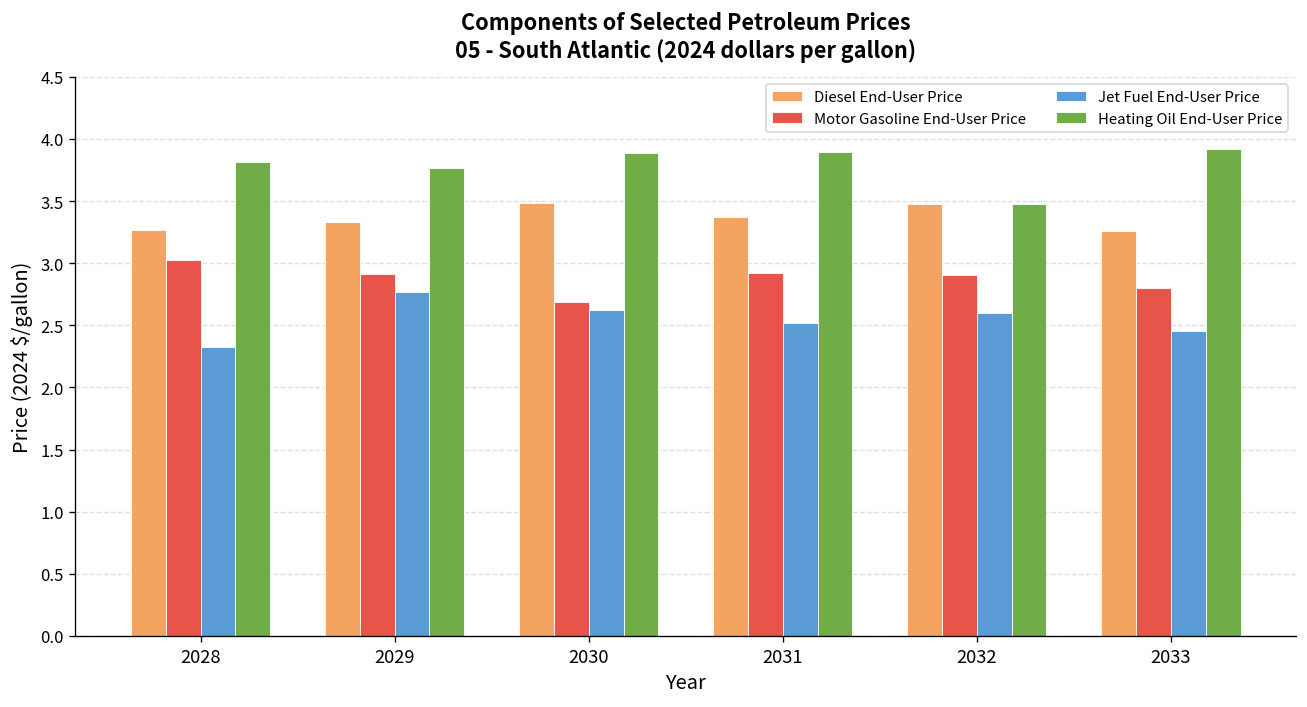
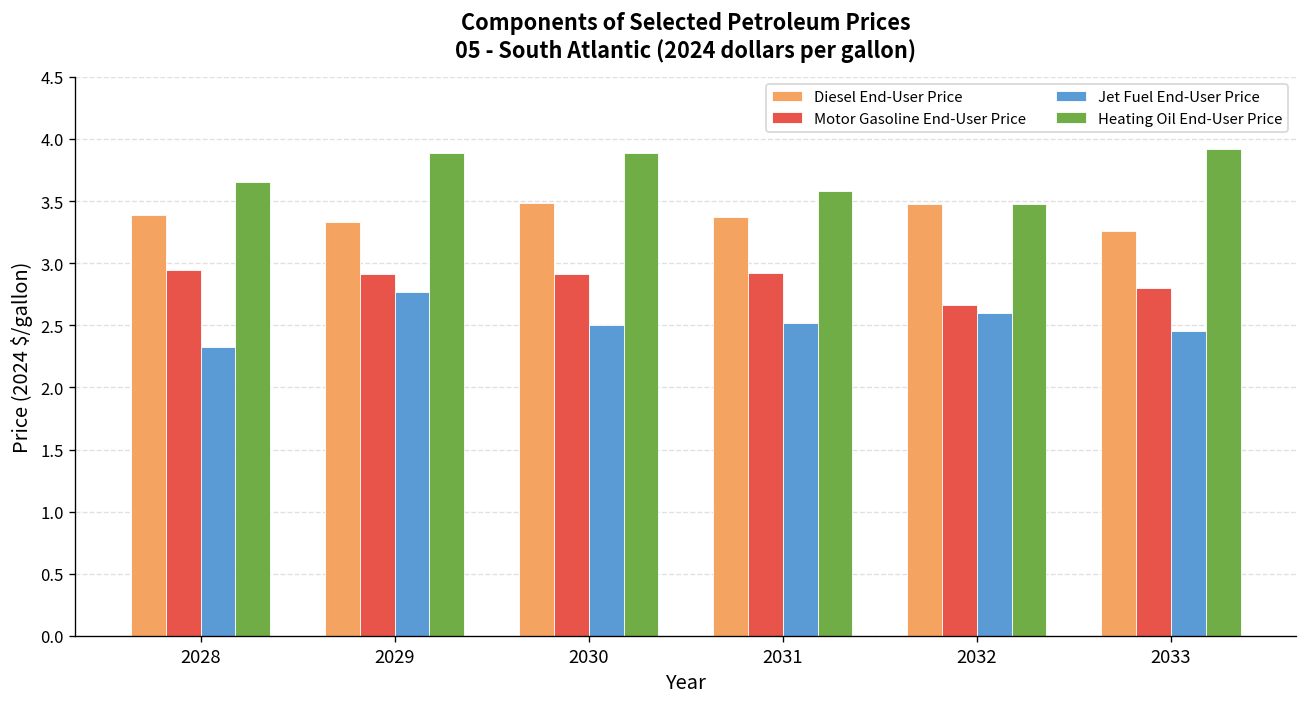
Diesel End-User Price, 2028: 3.27 -> 3.39
Motor Gasoline End-User Price, 2028: 3.03 -> 2.95
Heating Oil End-User Price, 2028: 3.81 -> 3.65
Heating Oil End-User Price, 2029: 3.76 -> 3.89
Motor Gasoline End-User Price, 2030: 2.69 -> 2.91
Jet Fuel End-User Price, 2030: 2.62 -> 2.50
Heating Oil End-User Price, 2031: 3.89 -> 3.58
Motor Gasoline End-User Price, 2032: 2.91 -> 2.66
